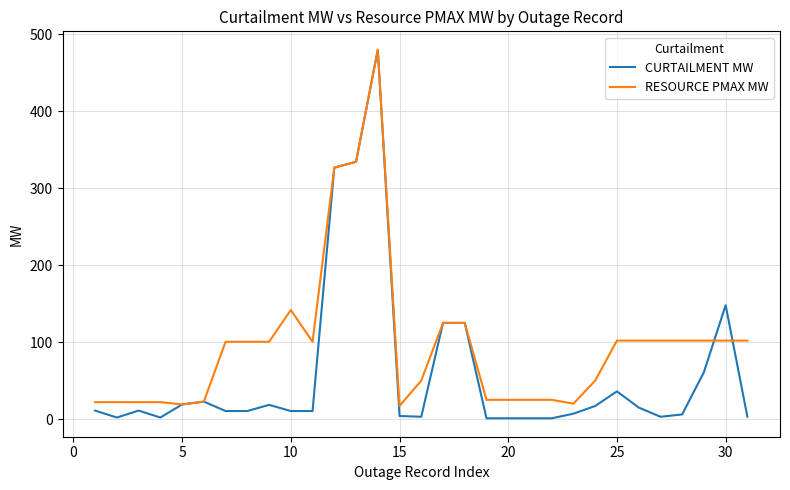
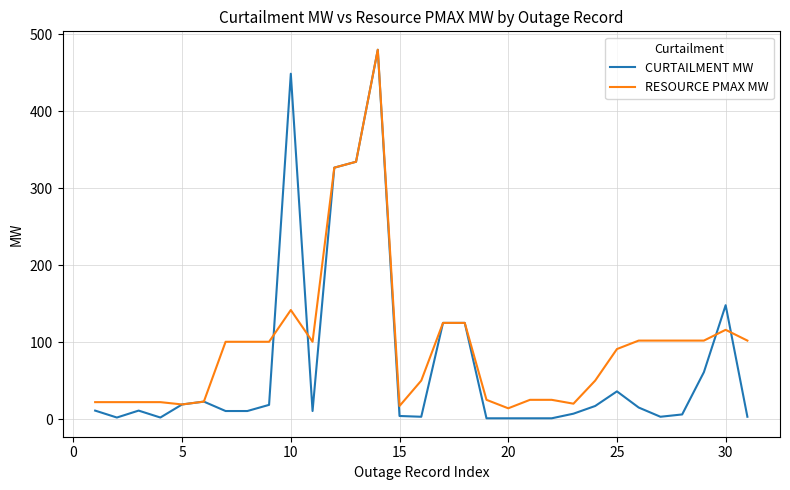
CURTAILMENT MW, 10: 10 -> 450
RESOURCE PMAX MW, 20: 30 -> 10
RESOURCE PMAX MW, 25: 100 -> 90
RESOURCE PMAX MW, 30: 100 -> 120
